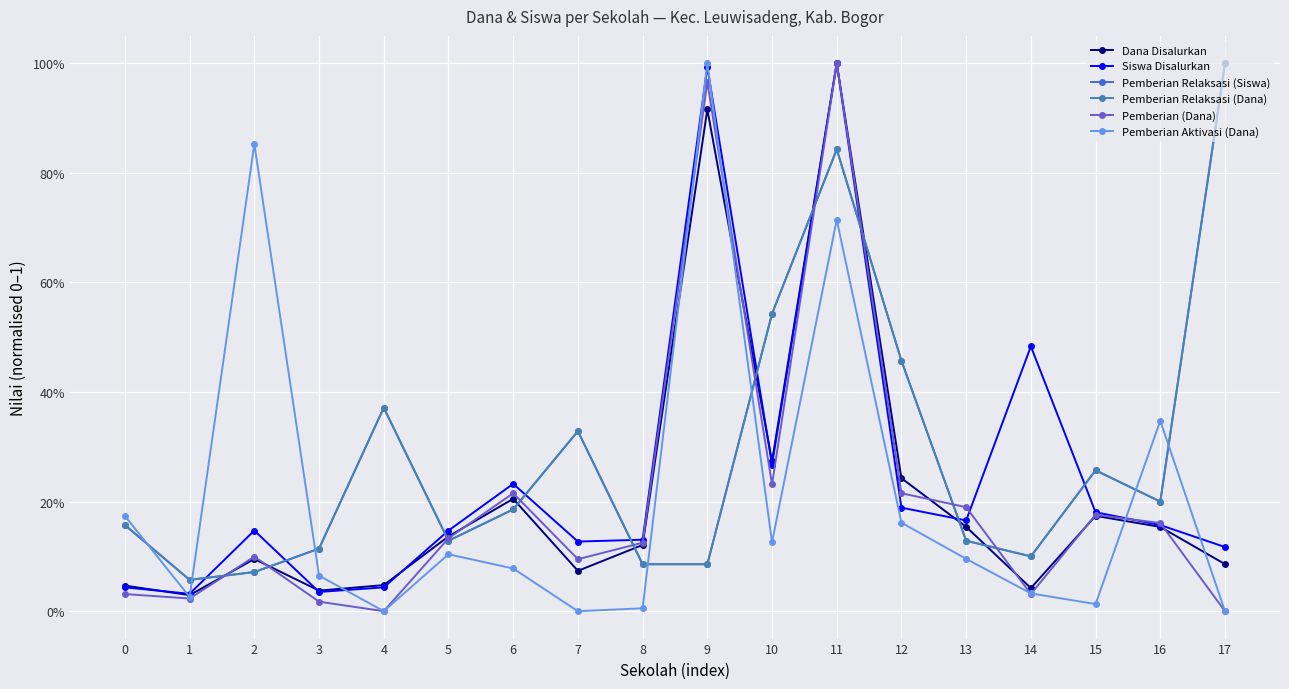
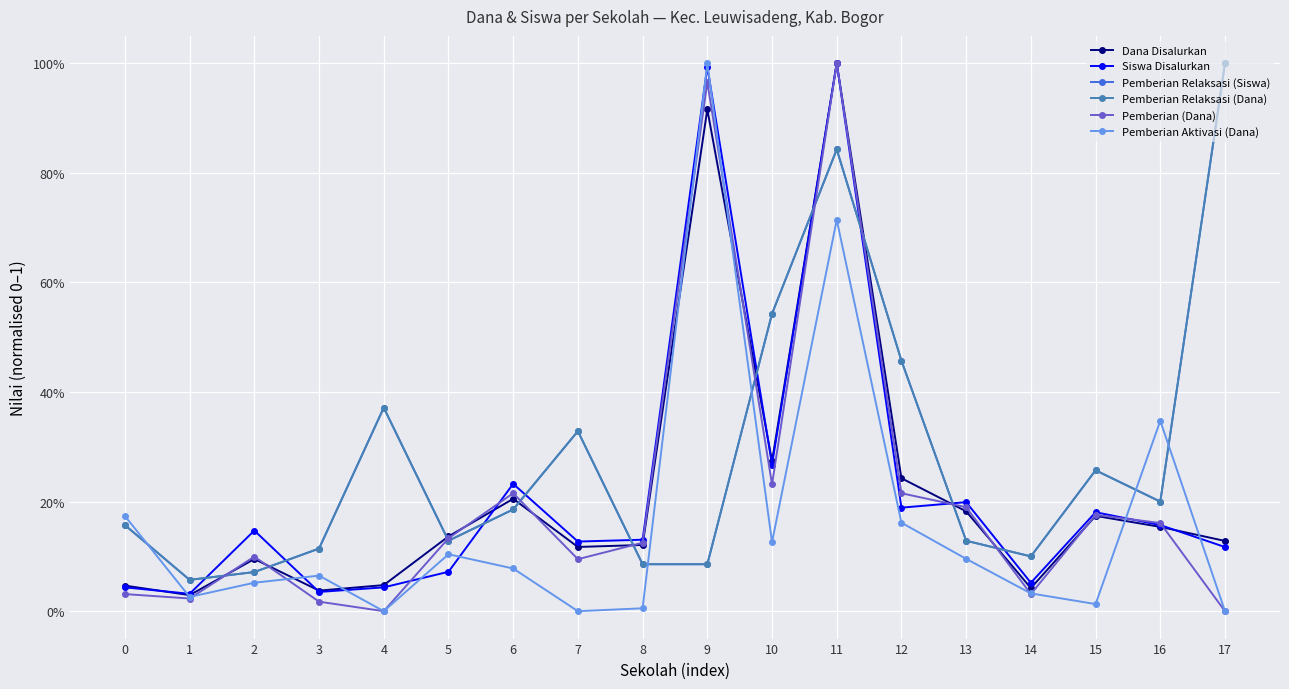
Pemberian Aktivasi (Dana), 2: 85% -> 5%
Siswa Disalurkan, 5: 15% -> 7%
Dana Disalurkan, 7: 7% -> 12%
Dana Disalurkan, 13: 15% -> 18%
Siswa Disalurkan, 13: 17% -> 20%
Siswa Disalurkan, 14: 48% -> 5%
Dana Disalurkan, 17: 9% -> 13%
